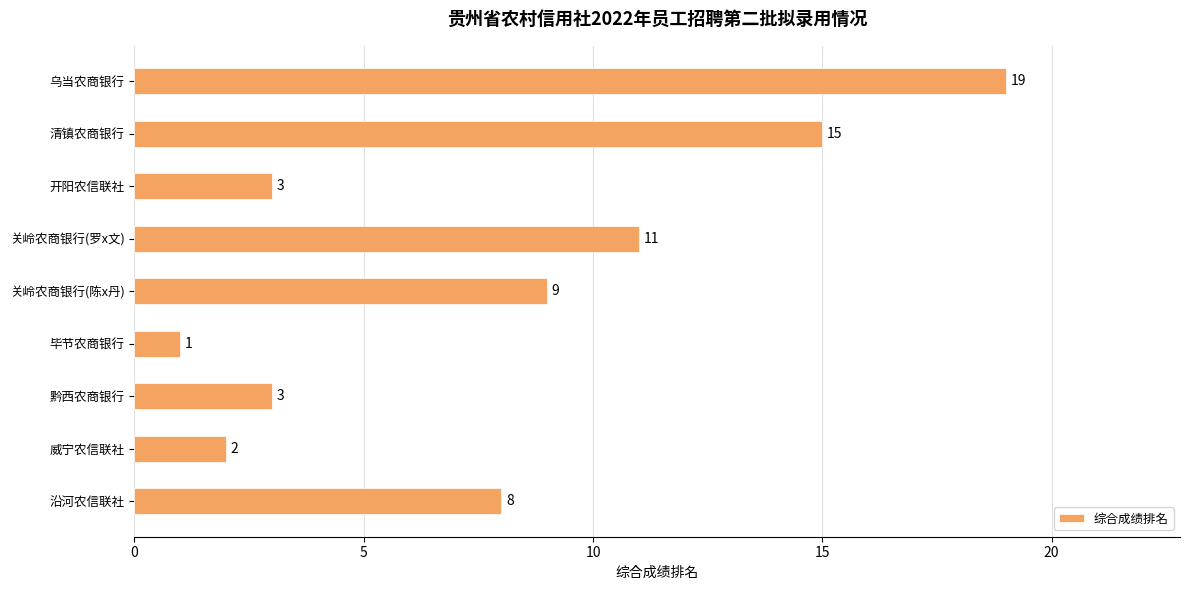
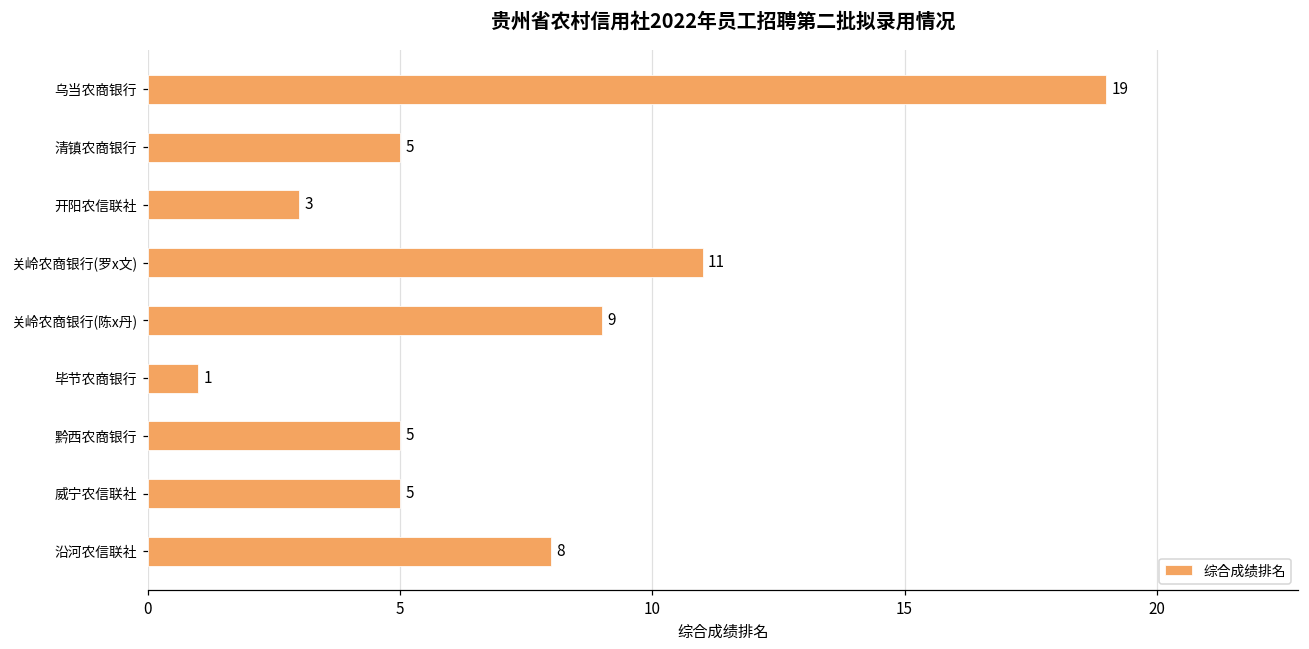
清镇农商银行: 15 -> 5
黔西农商银行: 3 -> 5
威宁农信联社: 2 -> 5
